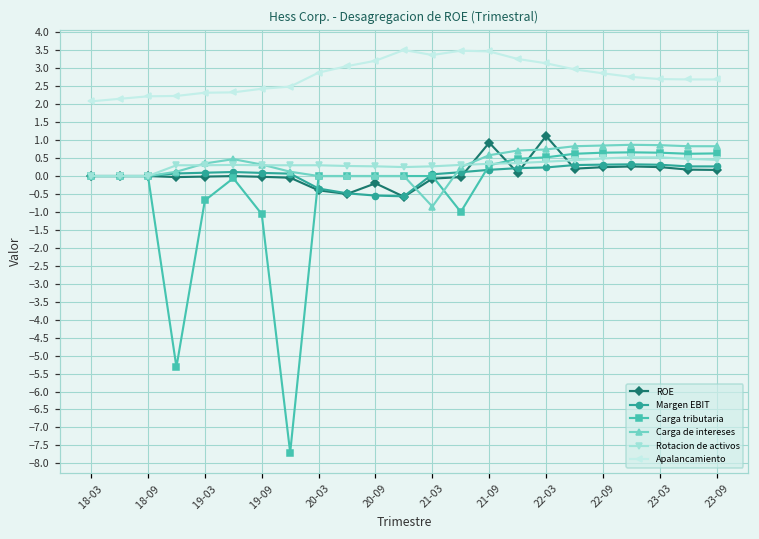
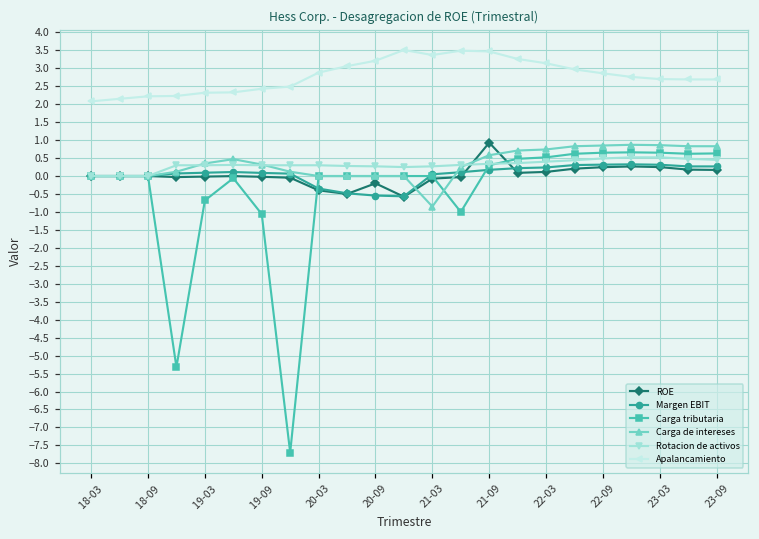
ROE, 22-03: 1.1 -> 0.1
